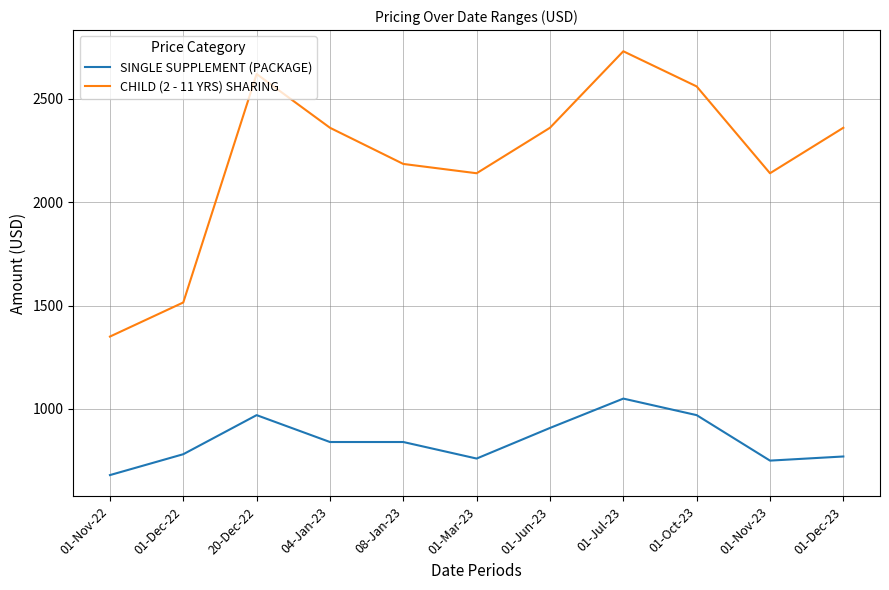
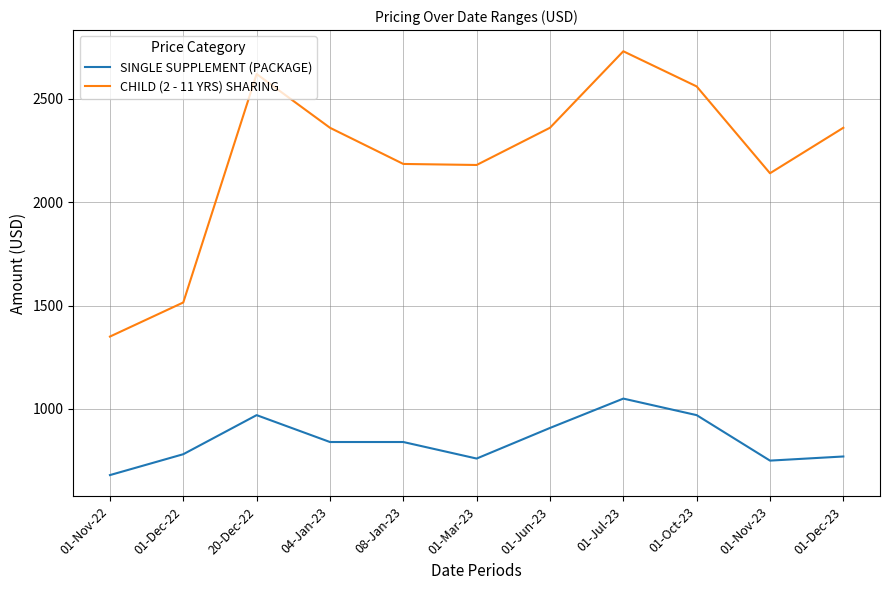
CHILD (2 - 11 YRS) SHARING, 01-Mar-23: 2140 -> 2180
